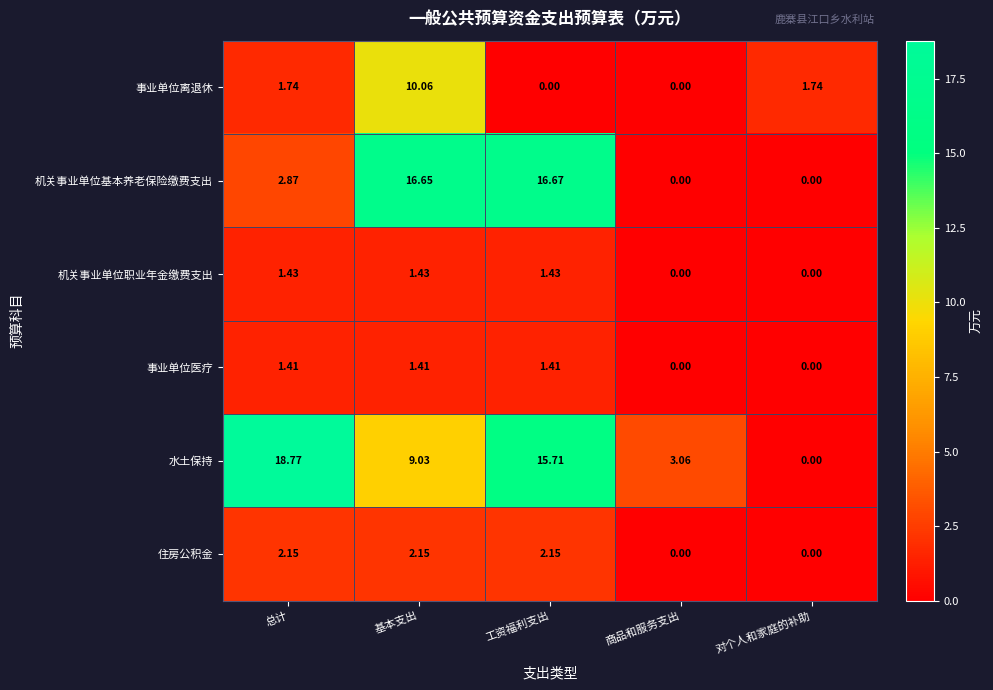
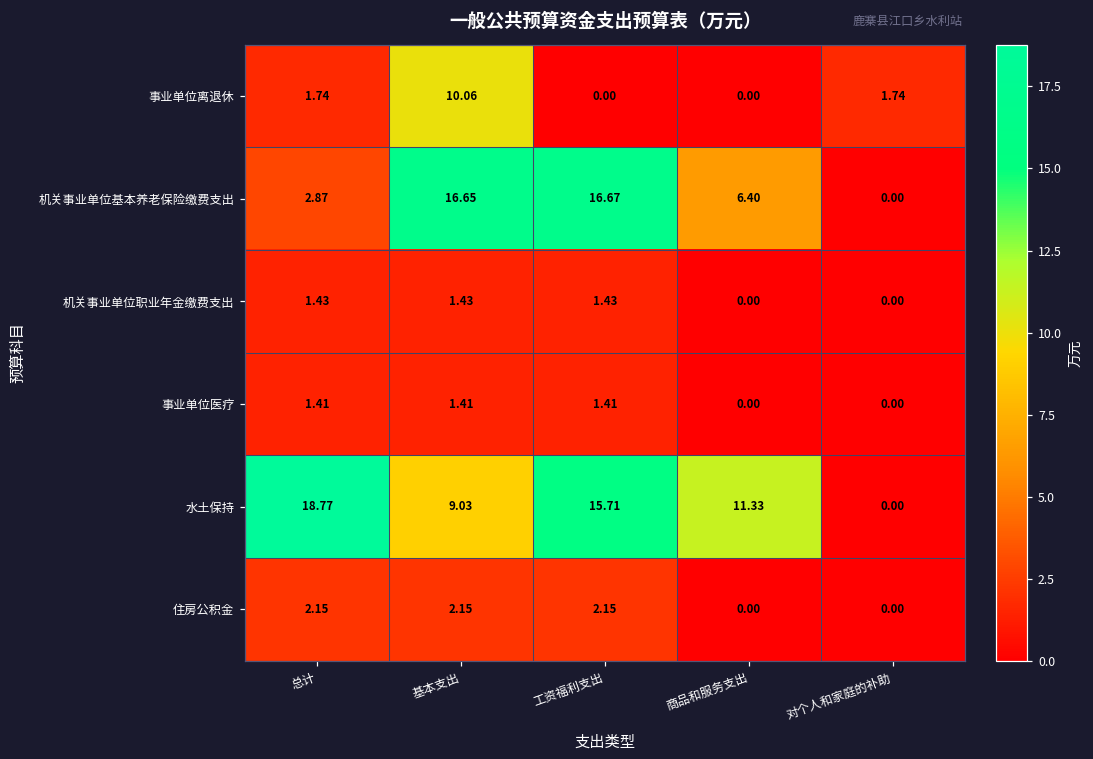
机关事业单位基本养老保险缴费支出, 商品和服务支出: 0.00 -> 6.40
水土保持, 商品和服务支出: 3.06 -> 11.33
